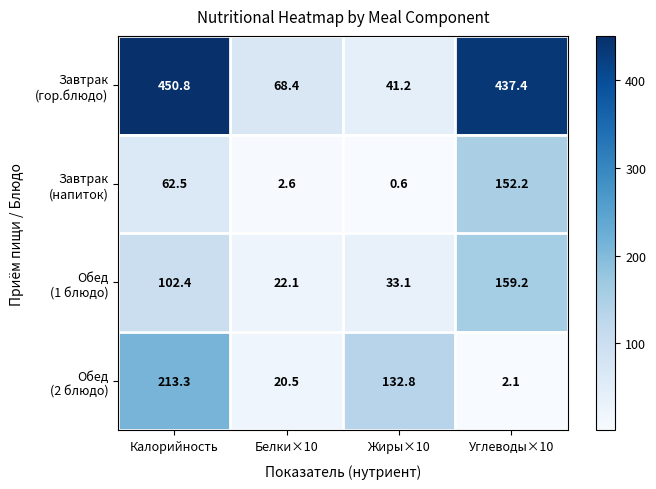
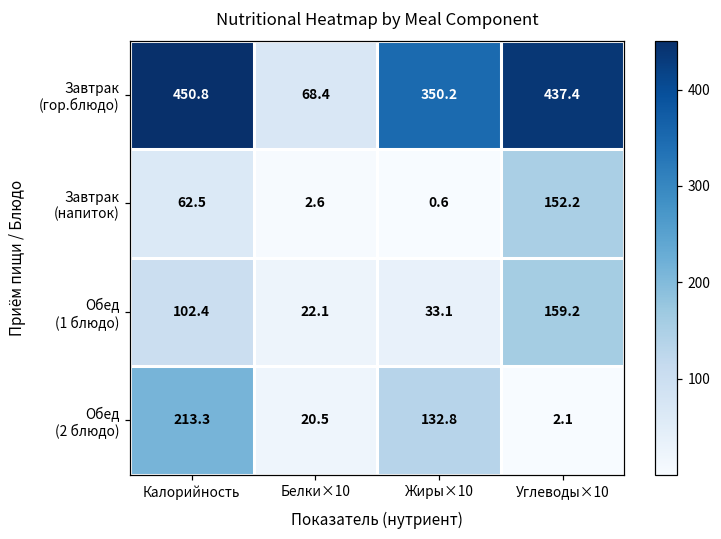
Завтрак (гор.блюдо), Жиры×10: 41.2 -> 350.2
